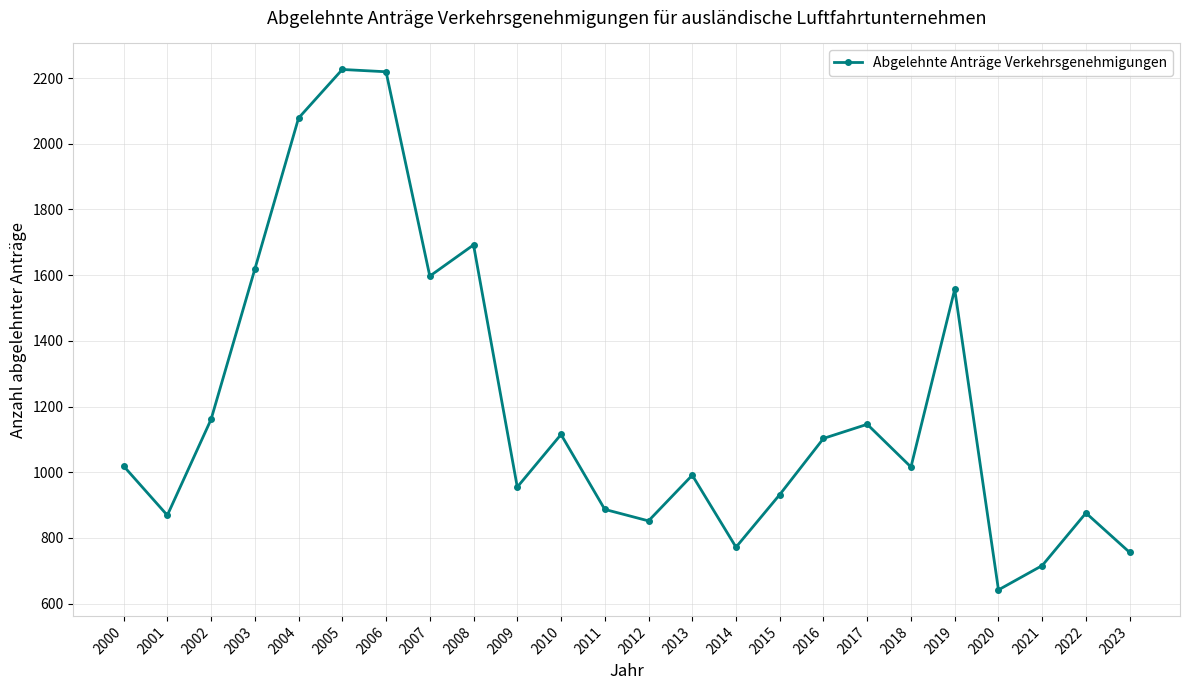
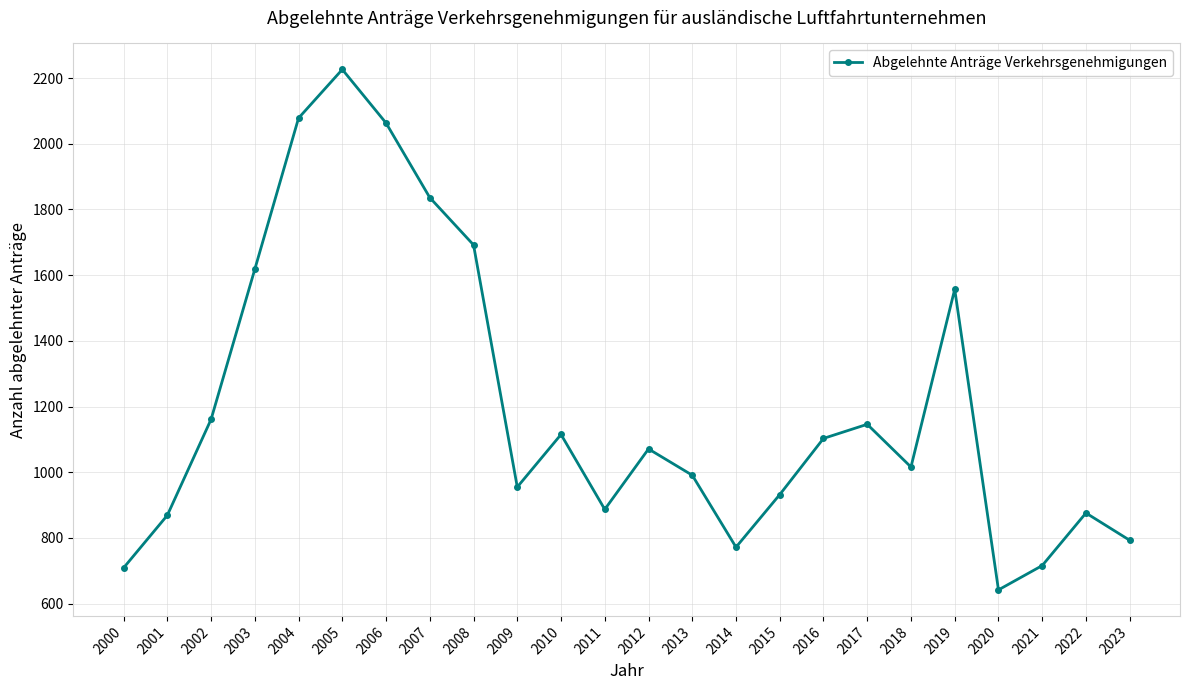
2000: 1020 -> 710
2006: 2220 -> 2060
2007: 1600 -> 1840
2012: 850 -> 1070
2023: 760 -> 790
